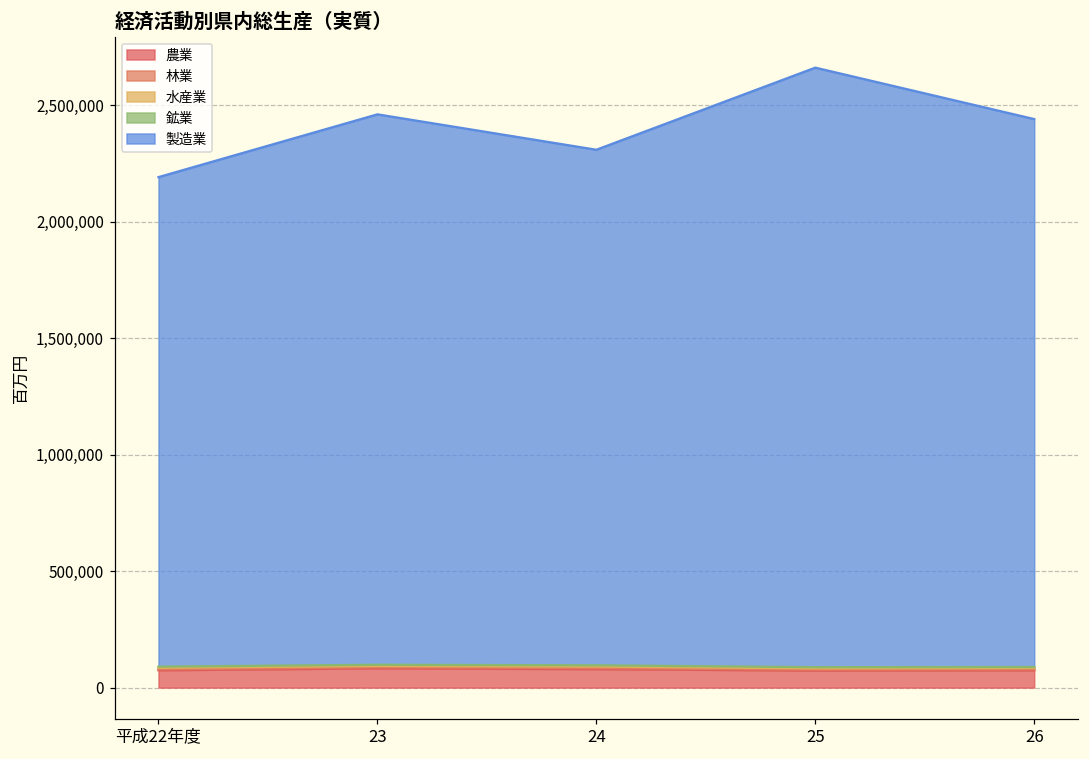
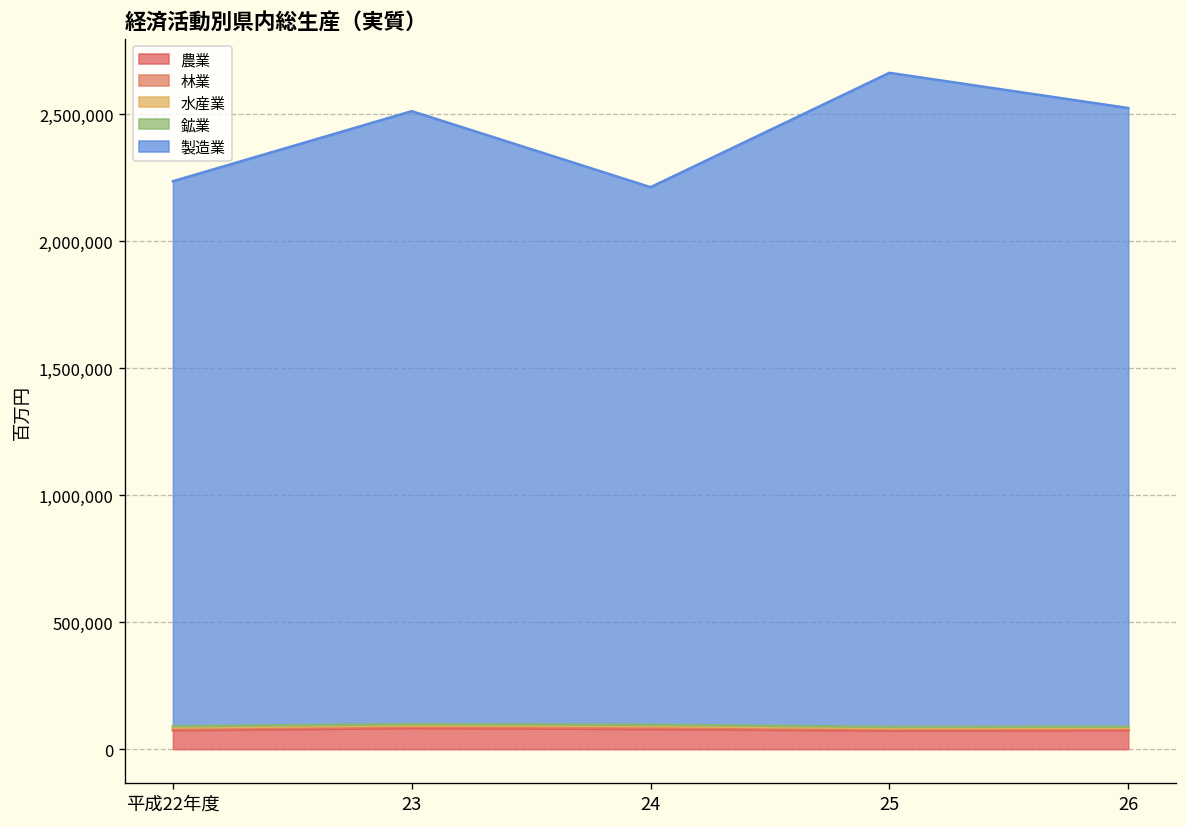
製造業, 平成22年度: 2,100,000 -> 2,150,000
製造業, 23: 2,360,000 -> 2,410,000
製造業, 24: 2,210,000 -> 2,120,000
製造業, 26: 2,350,000 -> 2,430,000
